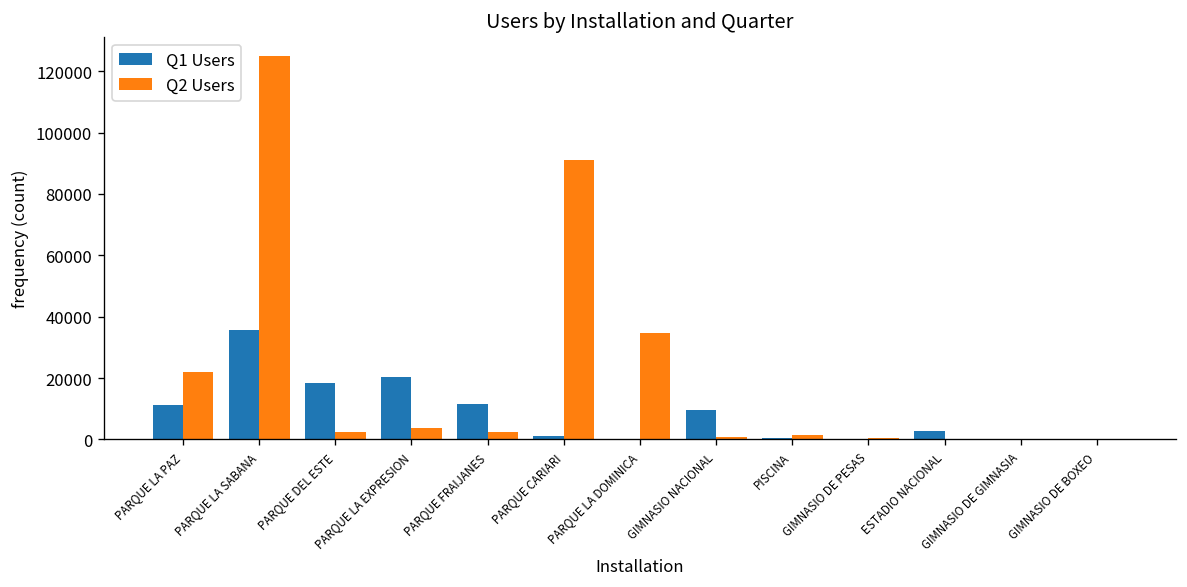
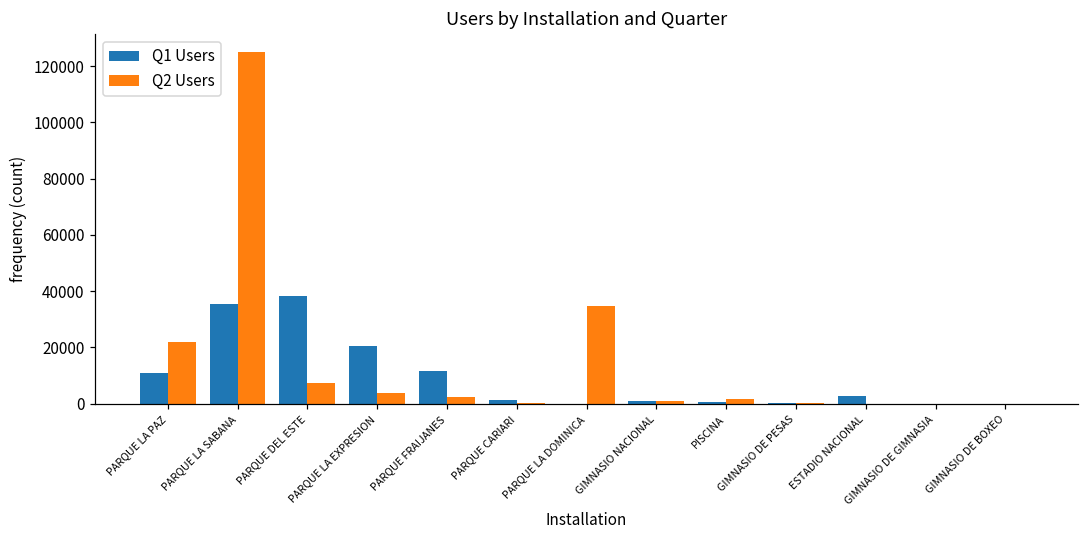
Q1 Users, PARQUE DEL ESTE: 18000 -> 38000
Q2 Users, PARQUE DEL ESTE: 2000 -> 7000
Q2 Users, PARQUE CARIARI: 91000 -> 0
Q1 Users, GIMNASIO NACIONAL: 10000 -> 1000
